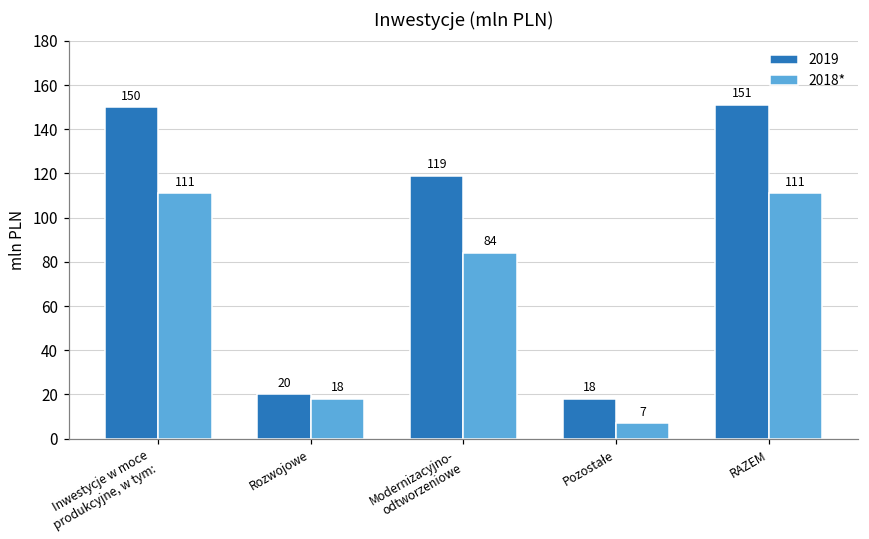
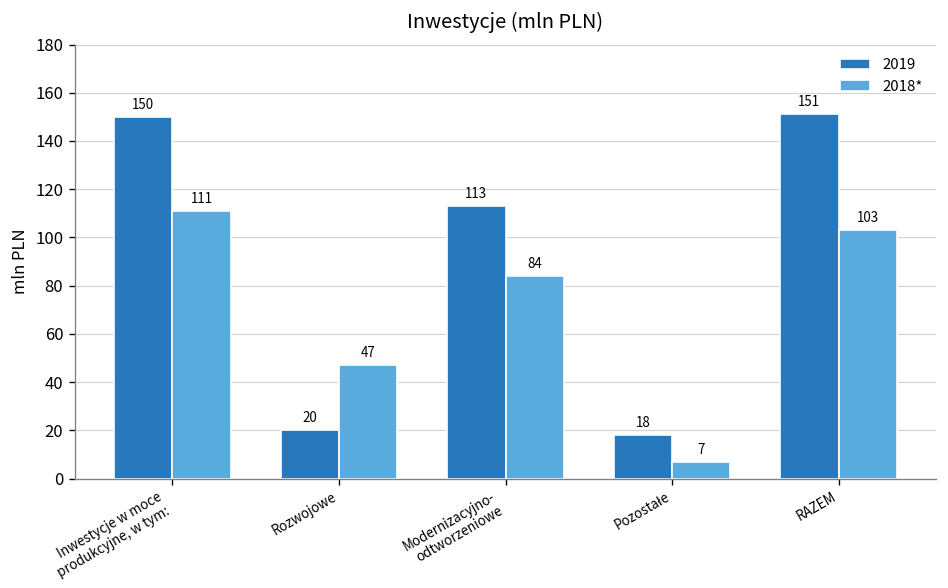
2018*, Rozwojowe: 18 -> 47
2019, Modernizacyjno- odtworzeniowe: 119 -> 113
2018*, RAZEM: 111 -> 103
